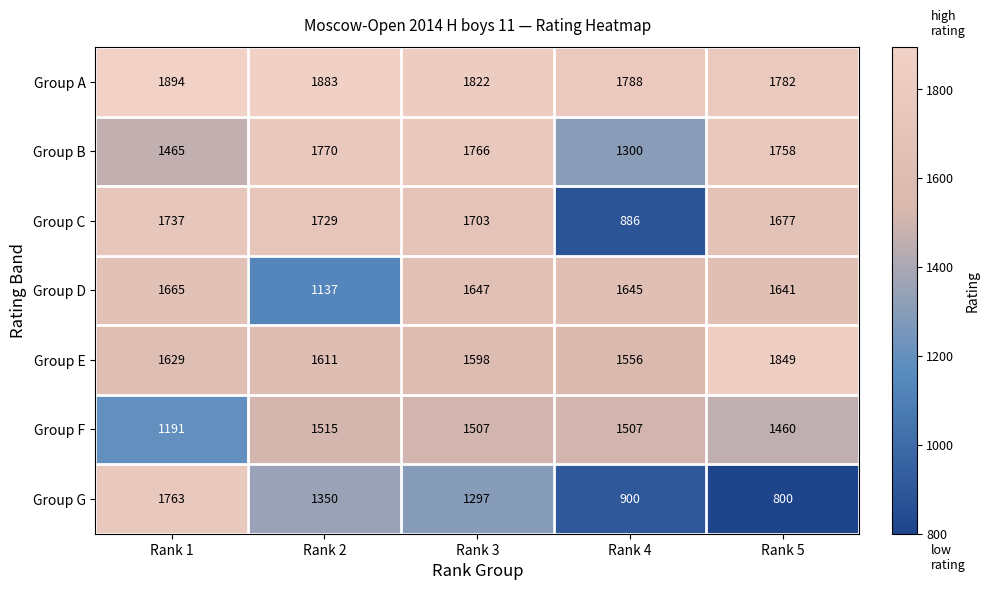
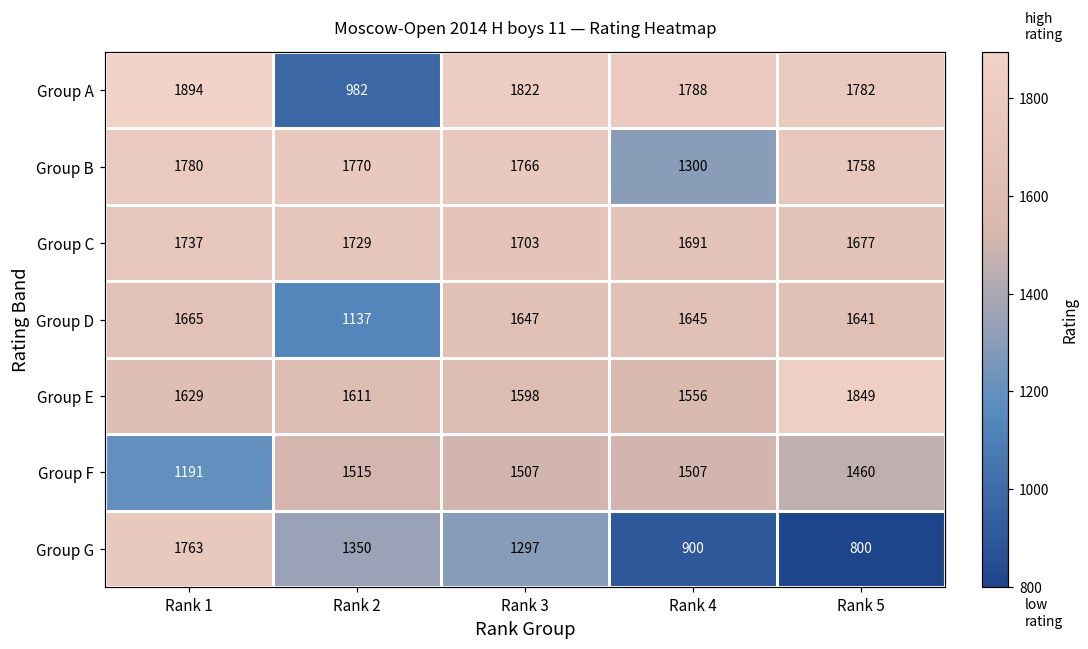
Group A, Rank 2: 1883 -> 982
Group B, Rank 1: 1465 -> 1780
Group C, Rank 4: 886 -> 1691
